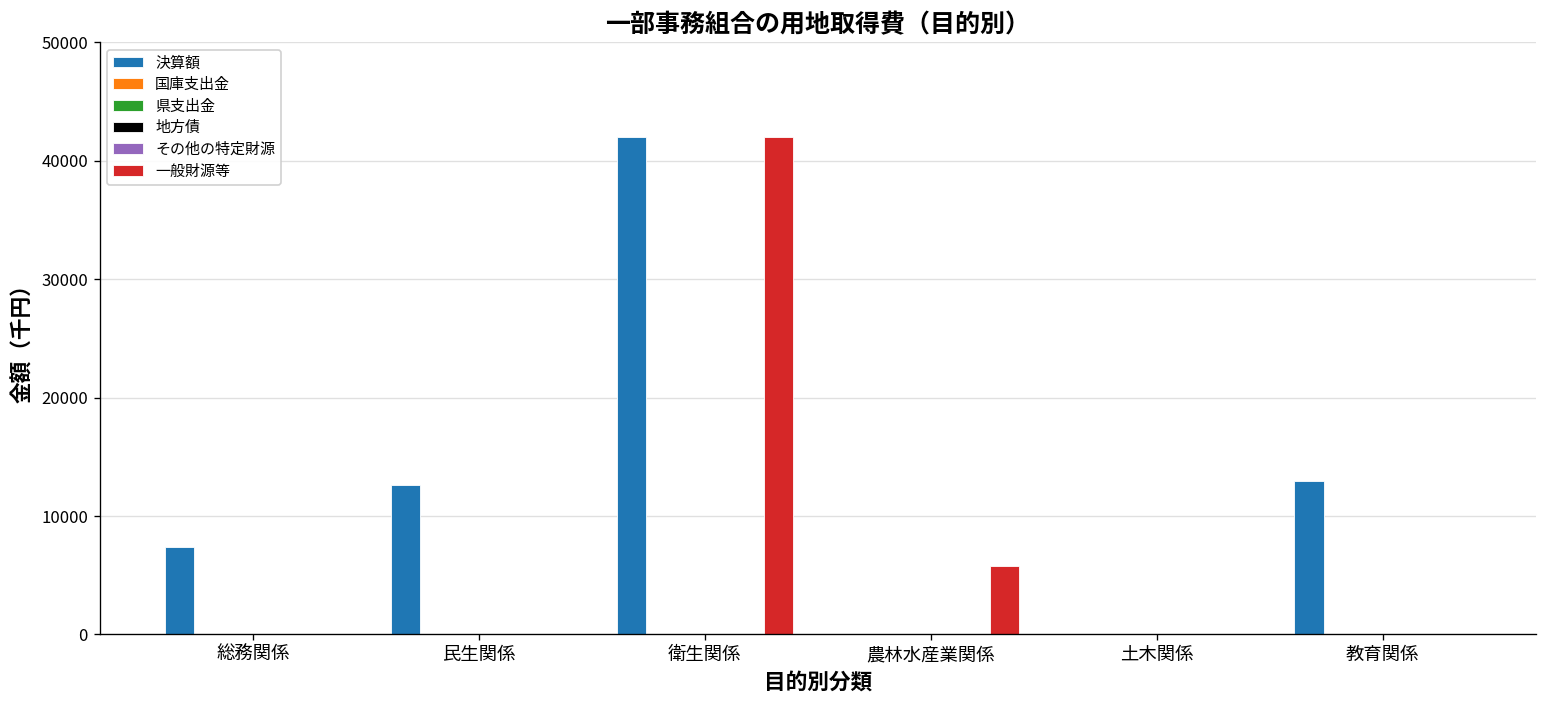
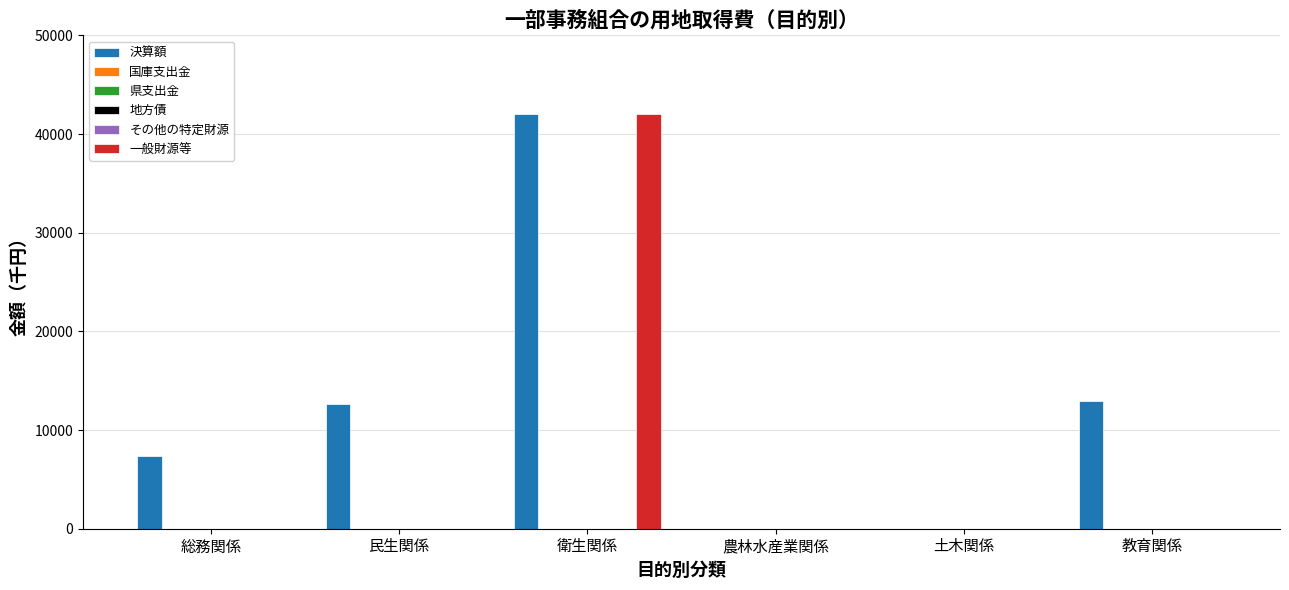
一般財源等, 農林水産業関係: 6000 -> 0
